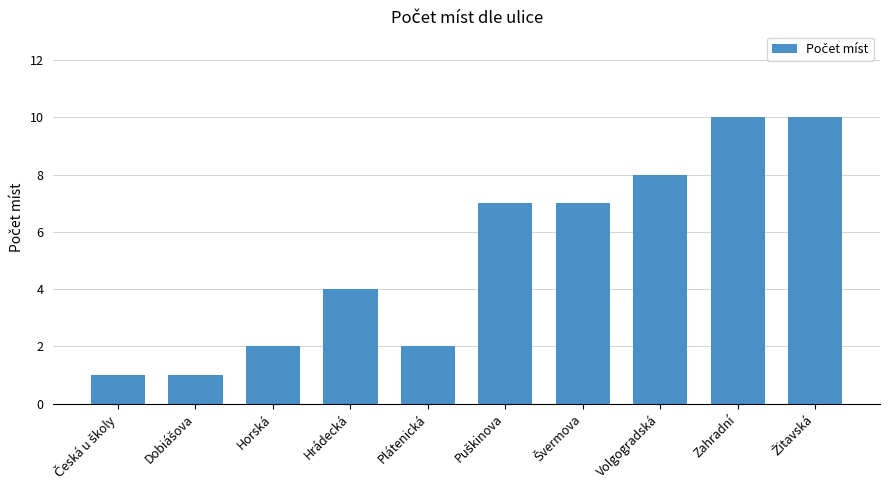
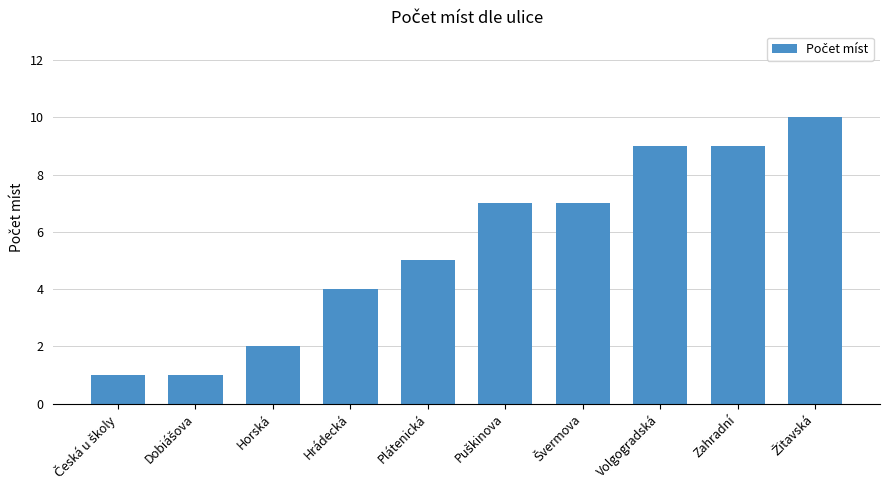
Plátenická: 2 -> 5
Volgogradská: 8 -> 9
Zahradní: 10 -> 9
